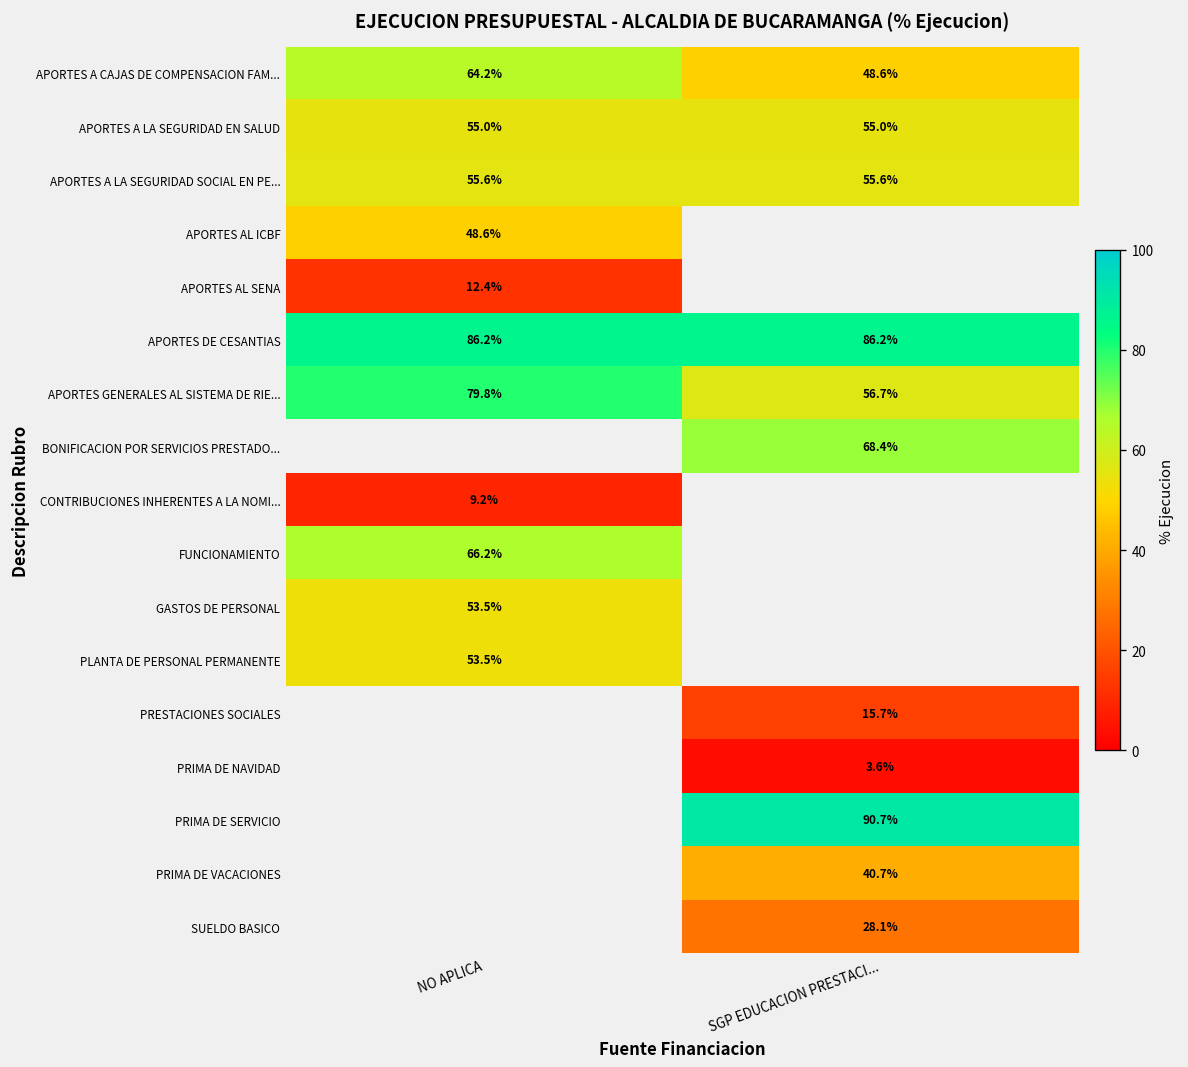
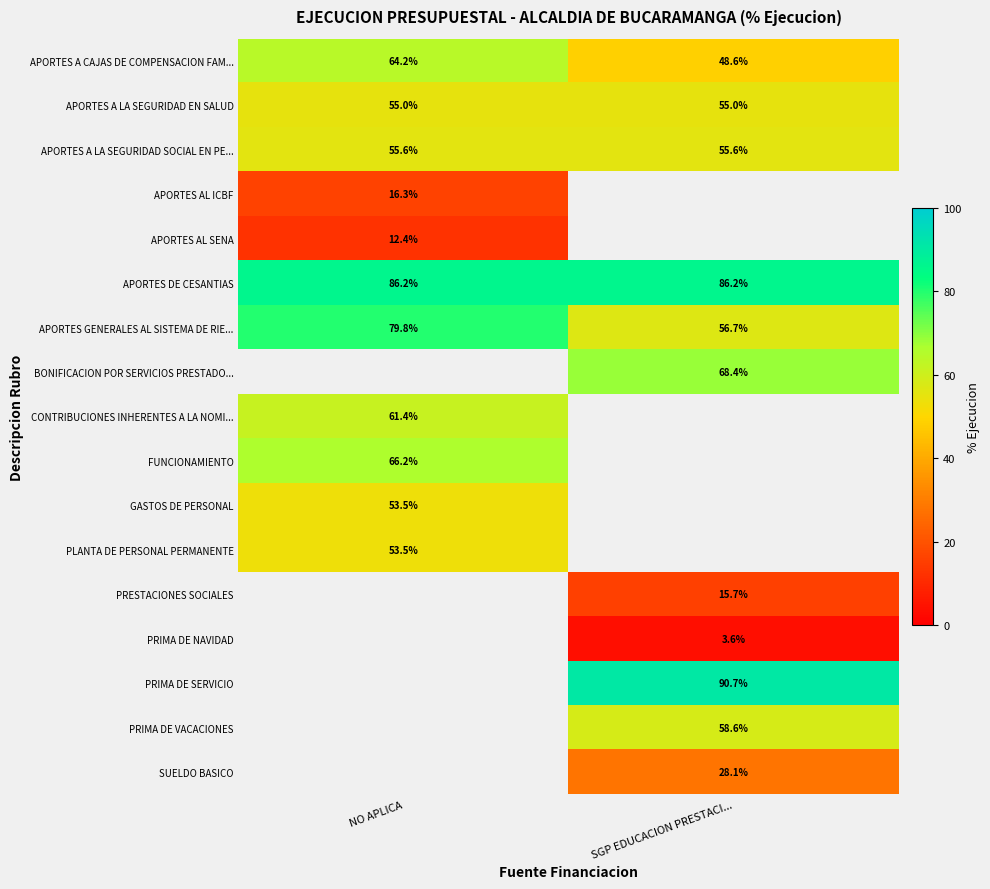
APORTES AL ICBF, NO APLICA: 48.6% -> 16.3%
CONTRIBUCIONES INHERENTES A LA NOMI..., NO APLICA: 9.2% -> 61.4%
PRIMA DE VACACIONES, SGP EDUCACION PRESTACI...: 40.7% -> 58.6%
